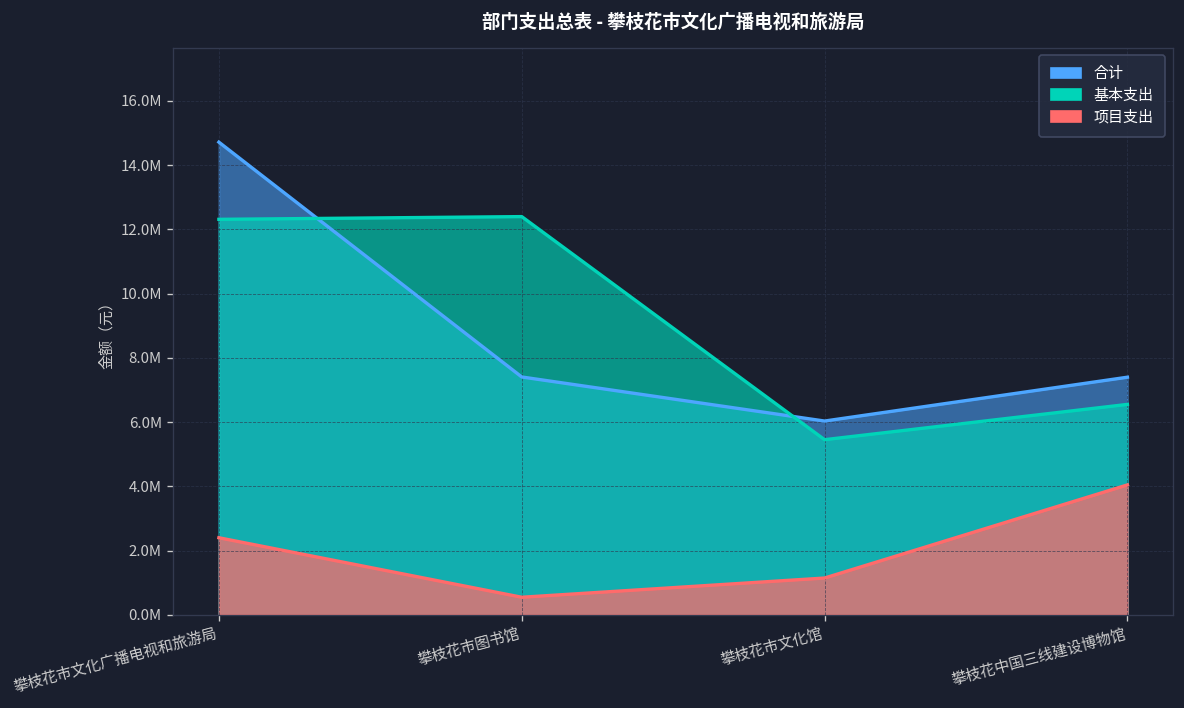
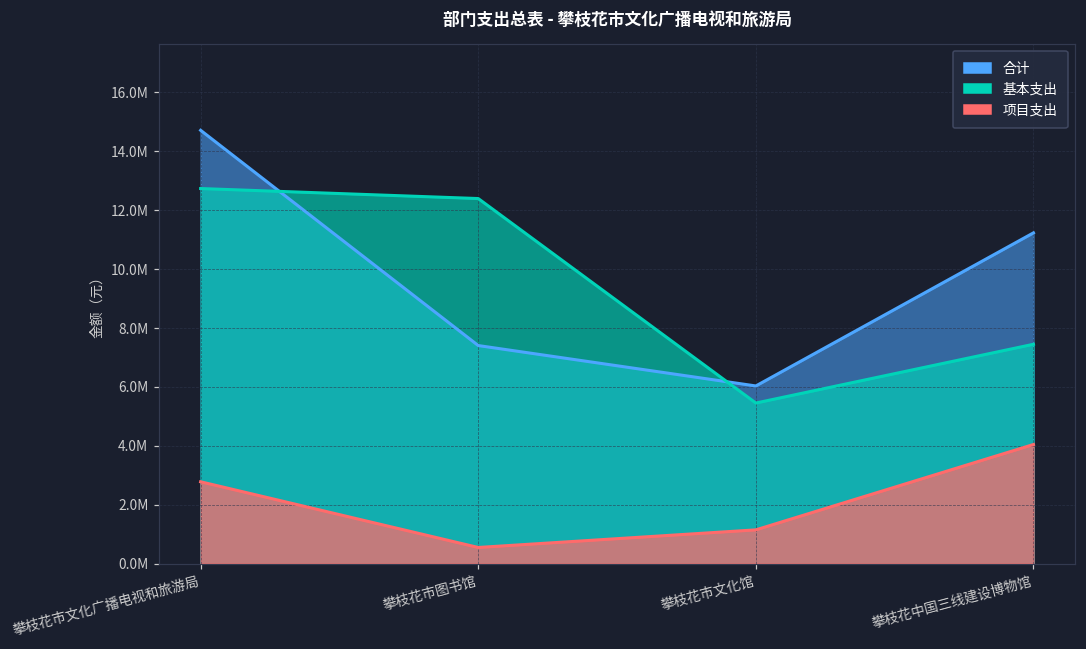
基本支出, 攀枝花市文化广播电视和旅游局: 12300000 -> 12700000
项目支出, 攀枝花市文化广播电视和旅游局: 2400000 -> 2800000
合计, 攀枝花中国三线建设博物馆: 7400000 -> 11200000
基本支出, 攀枝花中国三线建设博物馆: 6600000 -> 7400000
